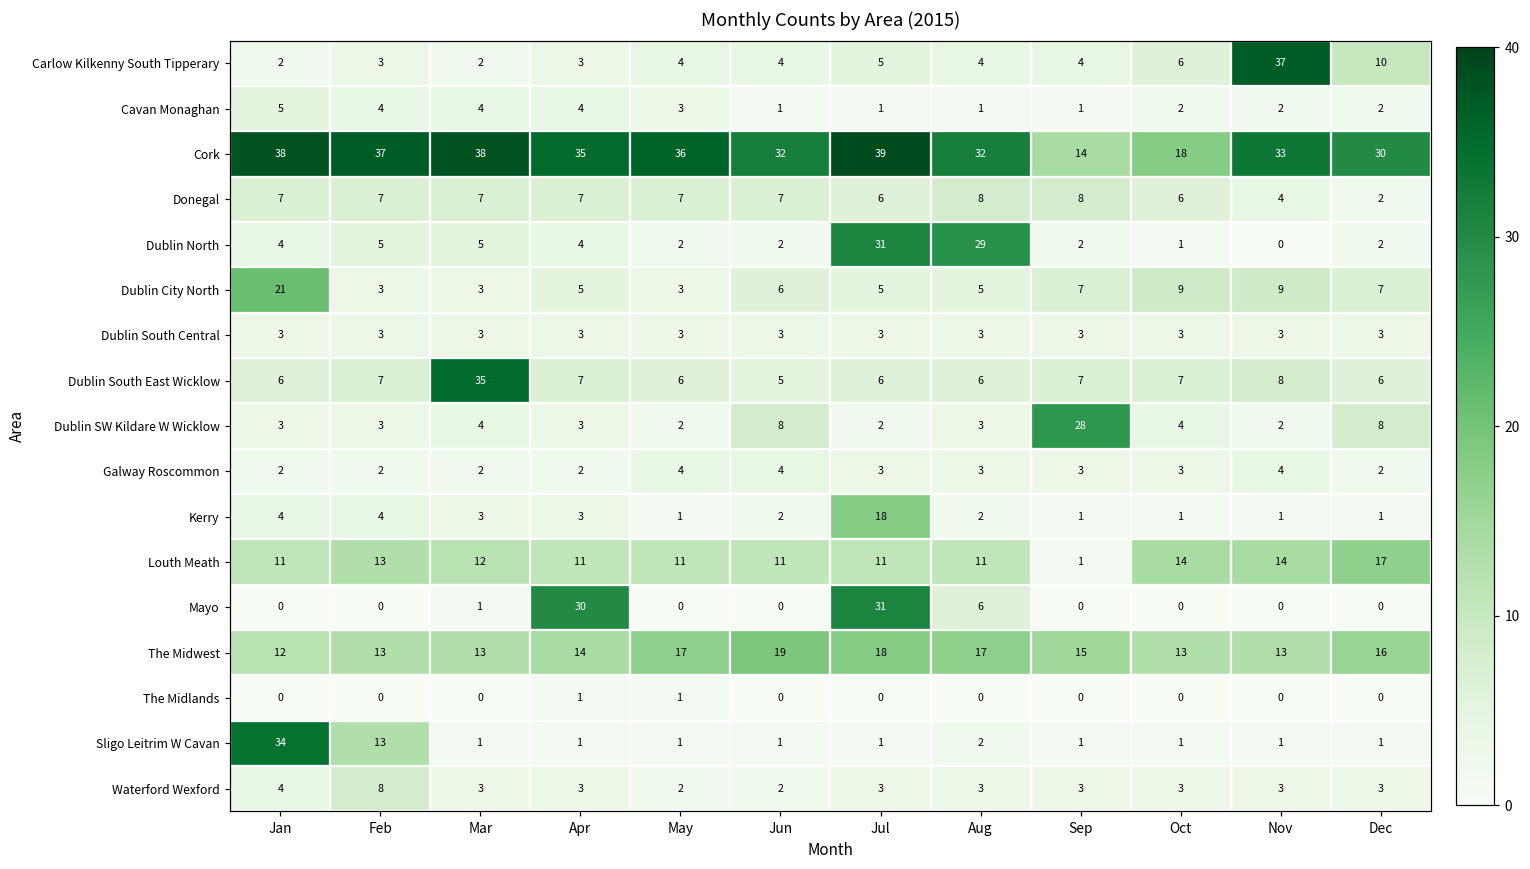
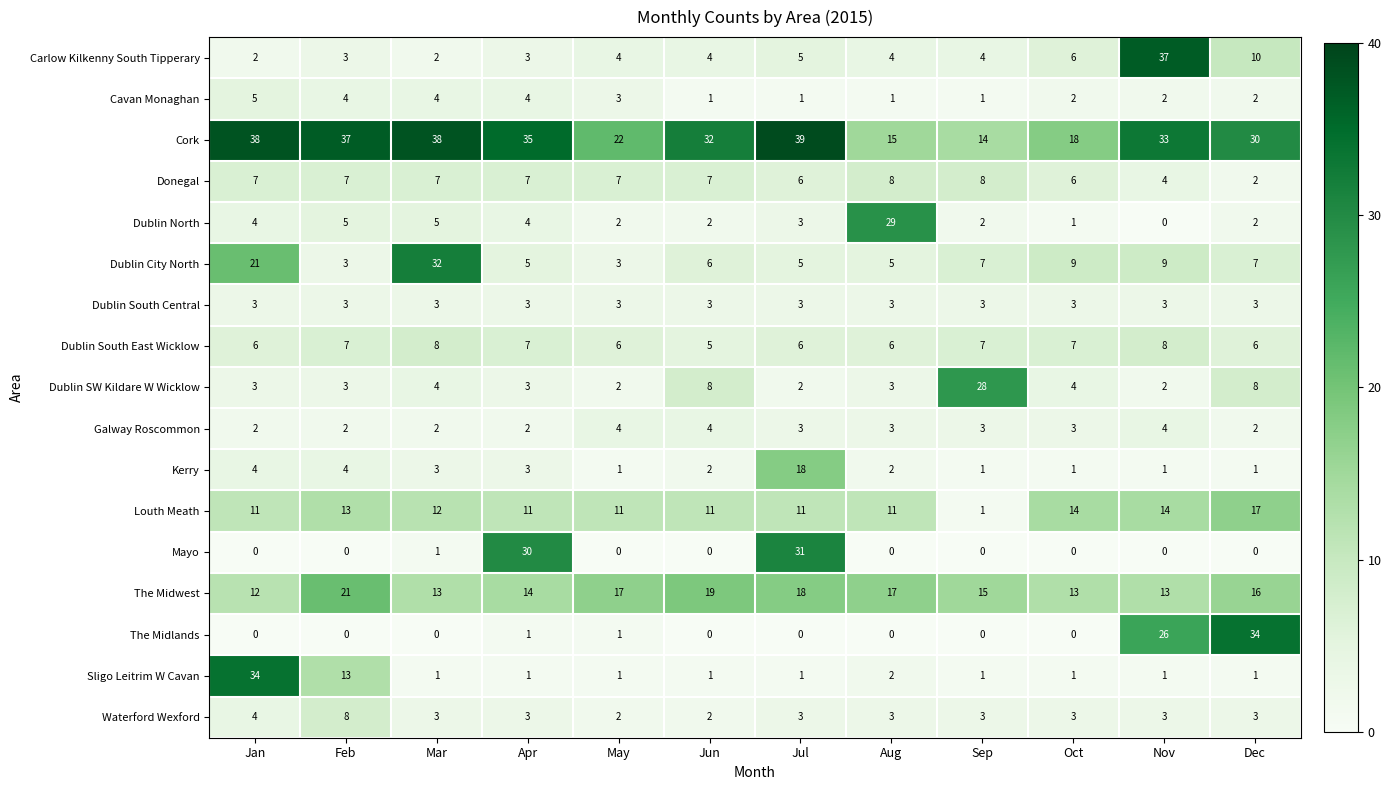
Cork, May: 36 -> 22
Cork, Aug: 32 -> 15
Dublin North, Jul: 31 -> 3
Dublin City North, Mar: 3 -> 32
Dublin South East Wicklow, Mar: 35 -> 8
Mayo, Aug: 6 -> 0
The Midwest, Feb: 13 -> 21
The Midlands, Nov: 0 -> 26
The Midlands, Dec: 0 -> 34
